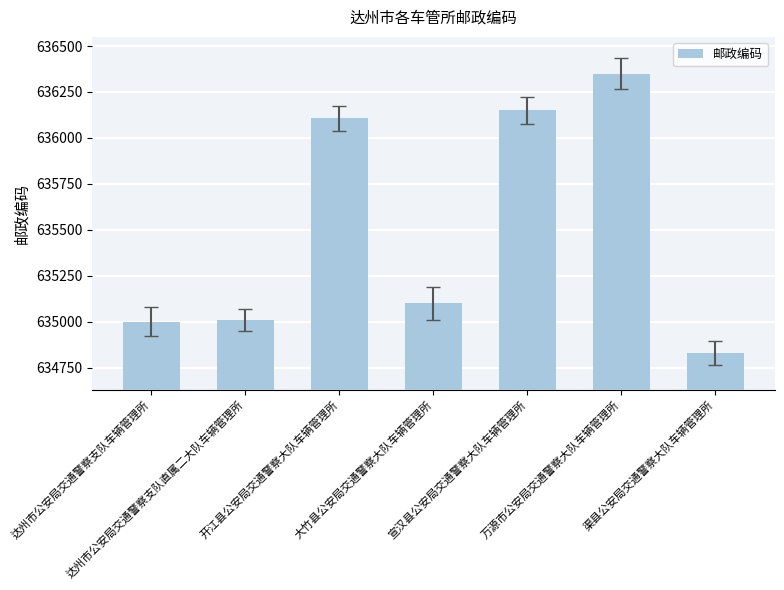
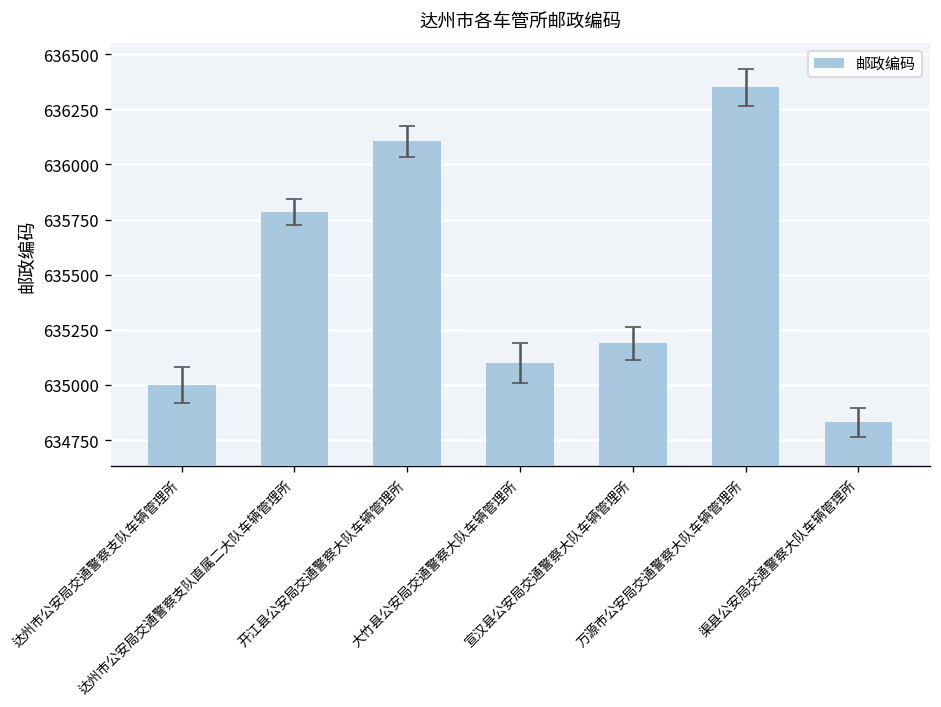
邮政编码, 达州市公安局交通警察支队直属二大队车辆管理所: 635010 -> 635790
邮政编码, 宣汉县公安局交通警察大队车辆管理所: 636150 -> 635190
